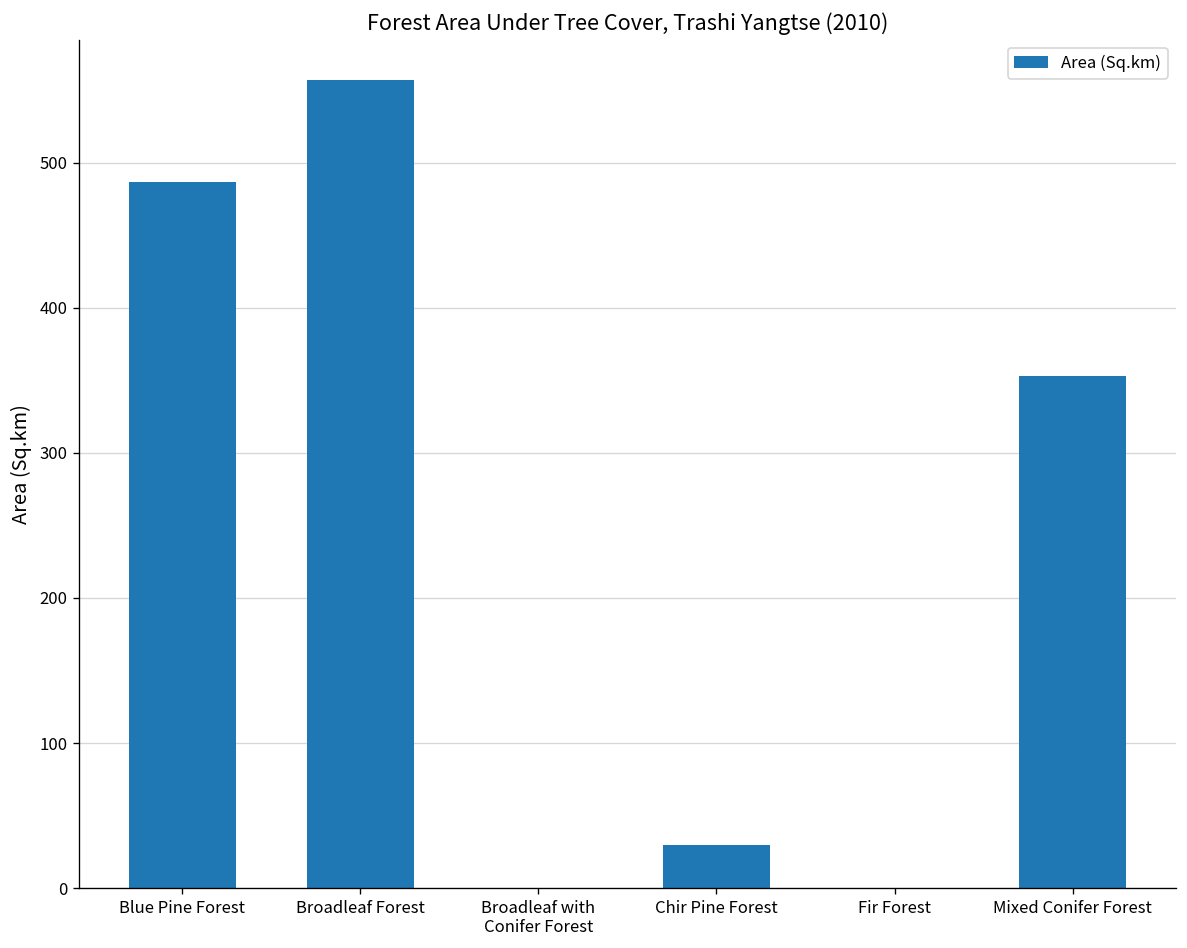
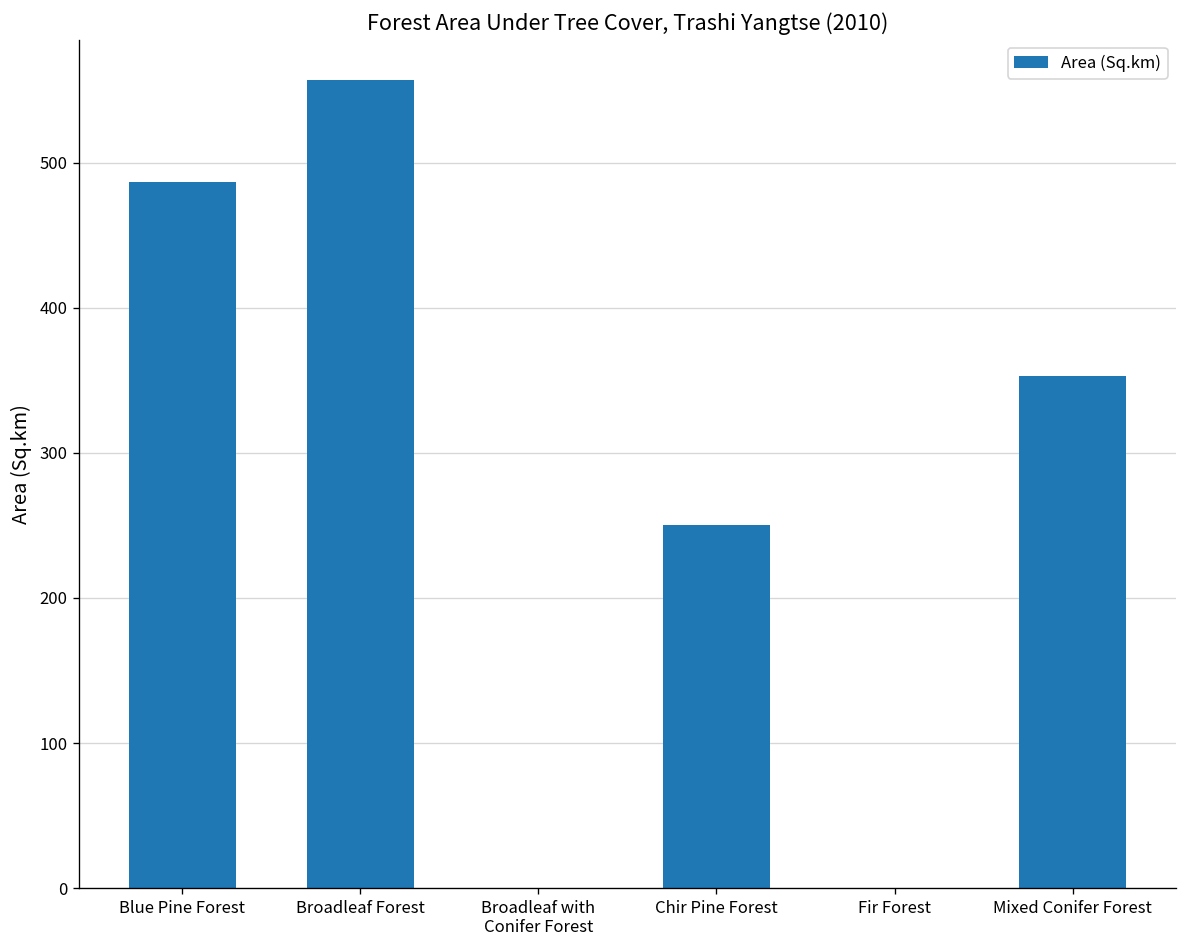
Chir Pine Forest: 30 -> 250
